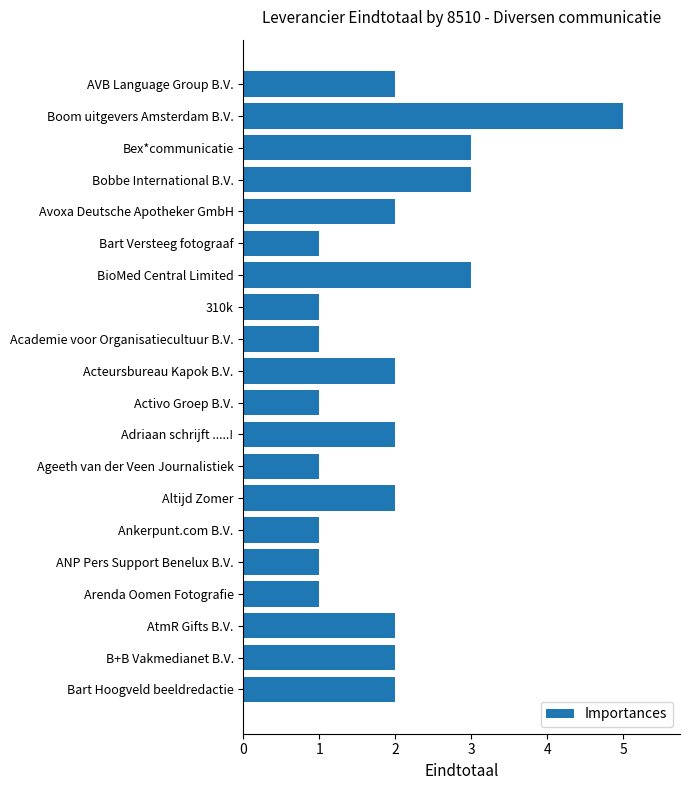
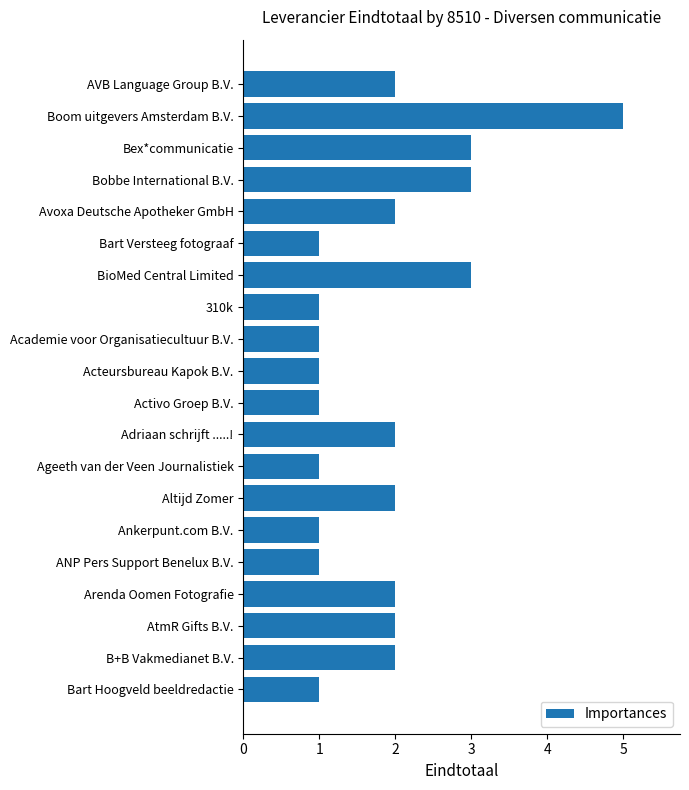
Acteursbureau Kapok B.V.: 2 -> 1
Arenda Oomen Fotografie: 1 -> 2
Bart Hoogveld beeldredactie: 2 -> 1
